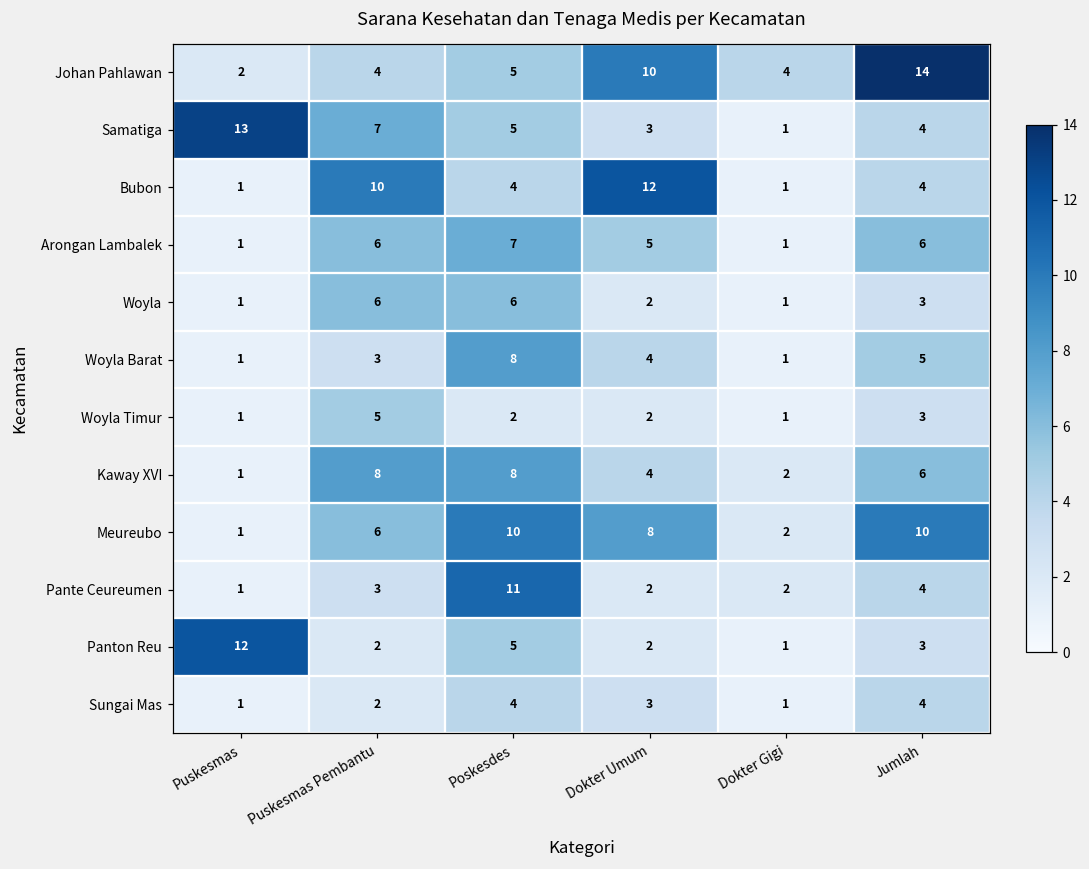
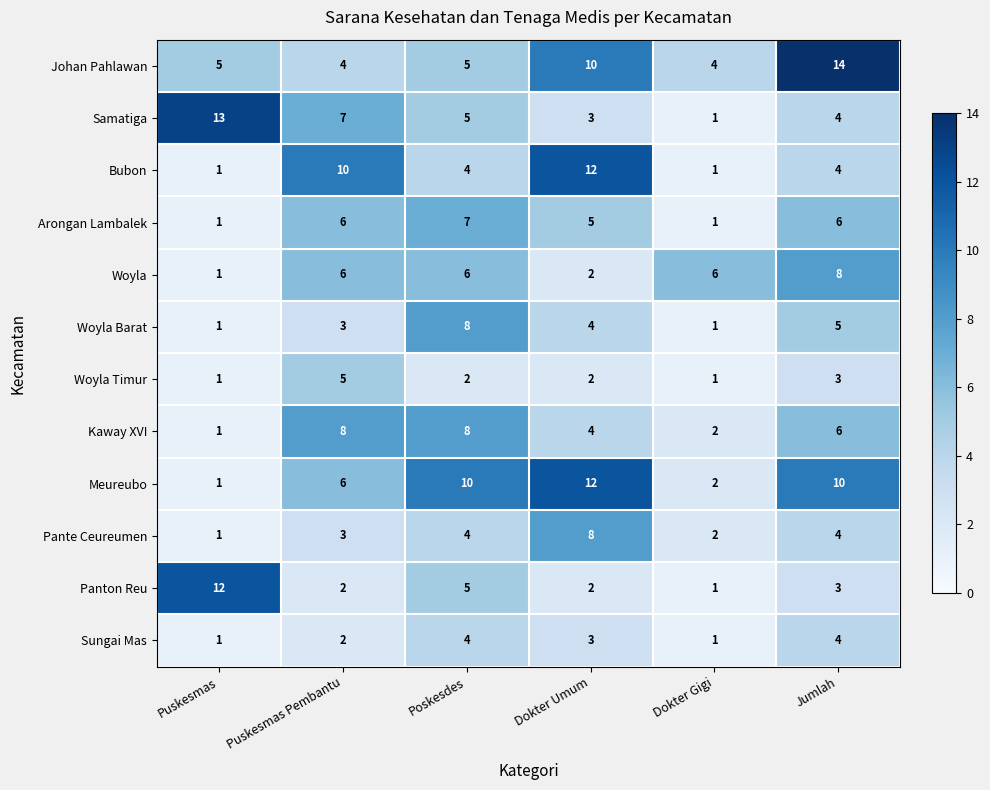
Johan Pahlawan, Puskesmas: 2 -> 5
Woyla, Dokter Gigi: 1 -> 6
Woyla, Jumlah: 3 -> 8
Meureubo, Dokter Umum: 8 -> 12
Pante Ceureumen, Poskesdes: 11 -> 4
Pante Ceureumen, Dokter Umum: 2 -> 8
